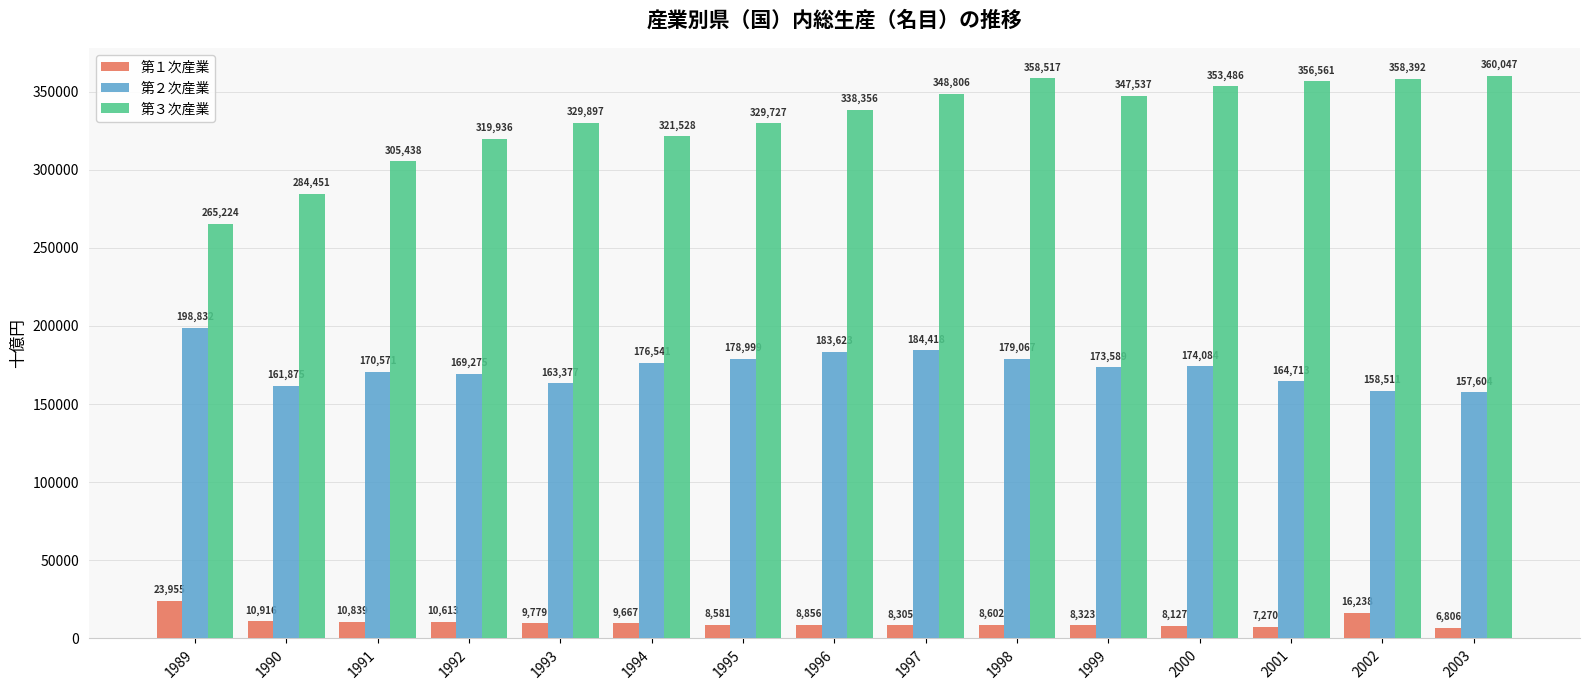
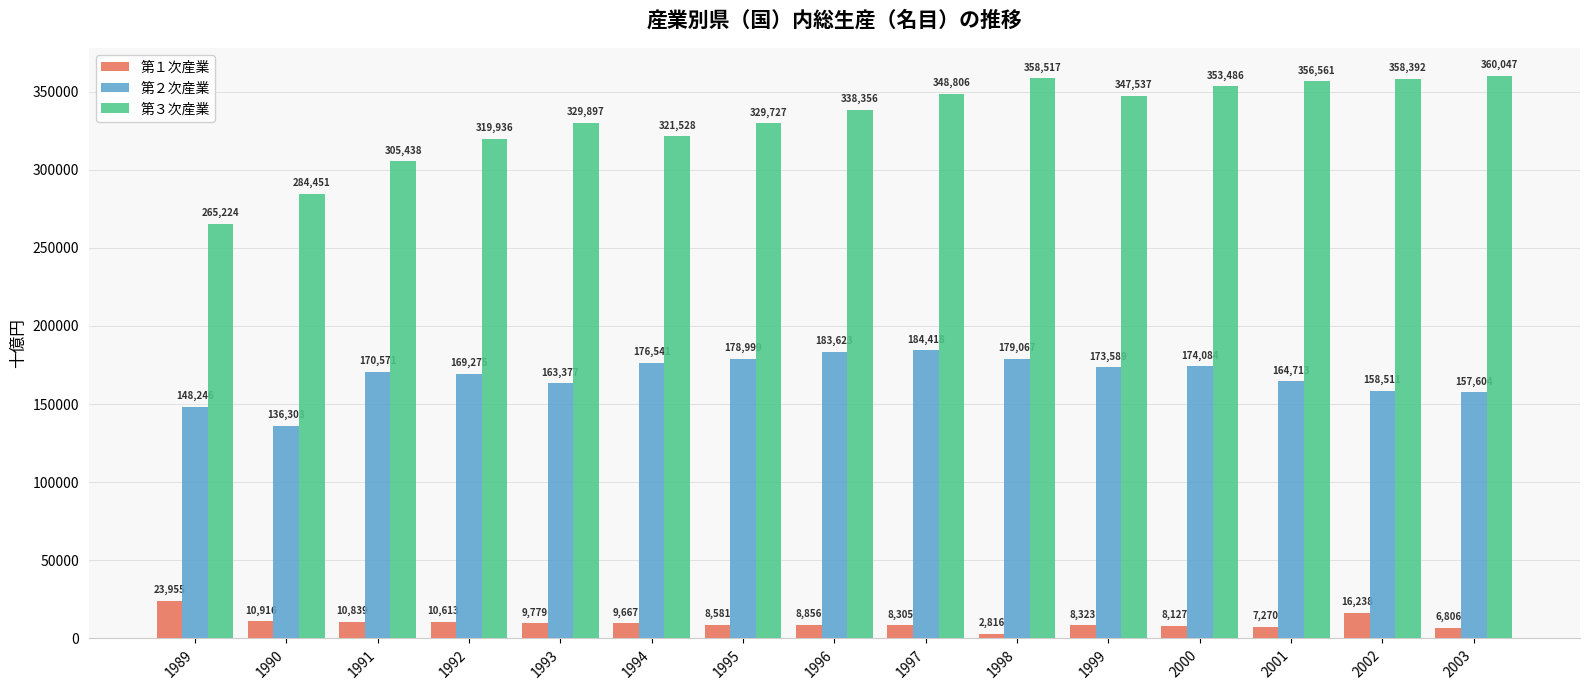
第２次産業, 1989: 198,832 -> 148,246
第２次産業, 1990: 161,875 -> 136,303
第１次産業, 1998: 8,602 -> 2,816
